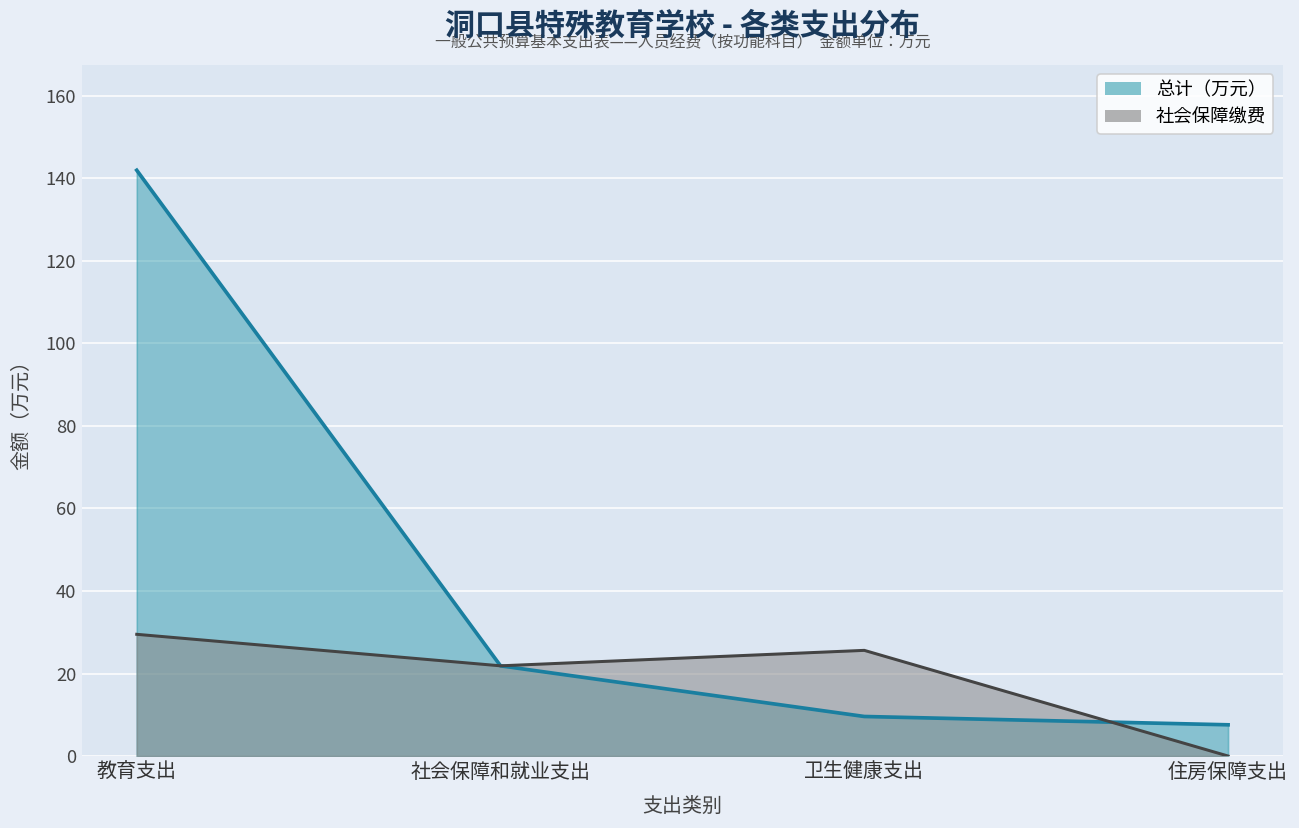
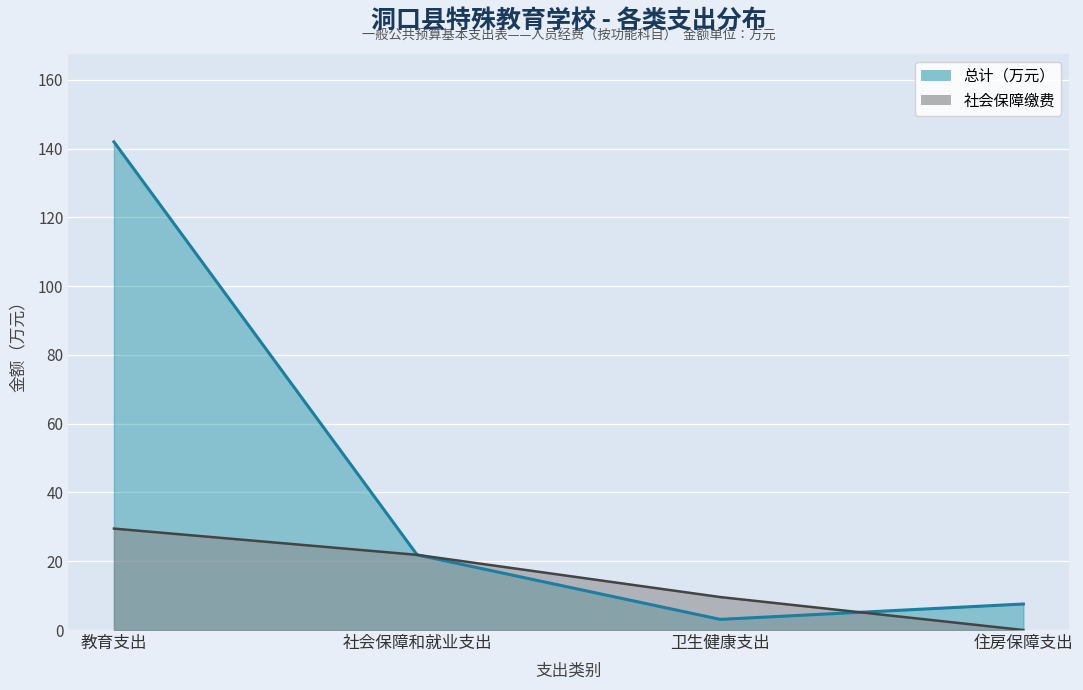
总计（万元）, 卫生健康支出: 10 -> 3
社会保障缴费, 卫生健康支出: 26 -> 10
